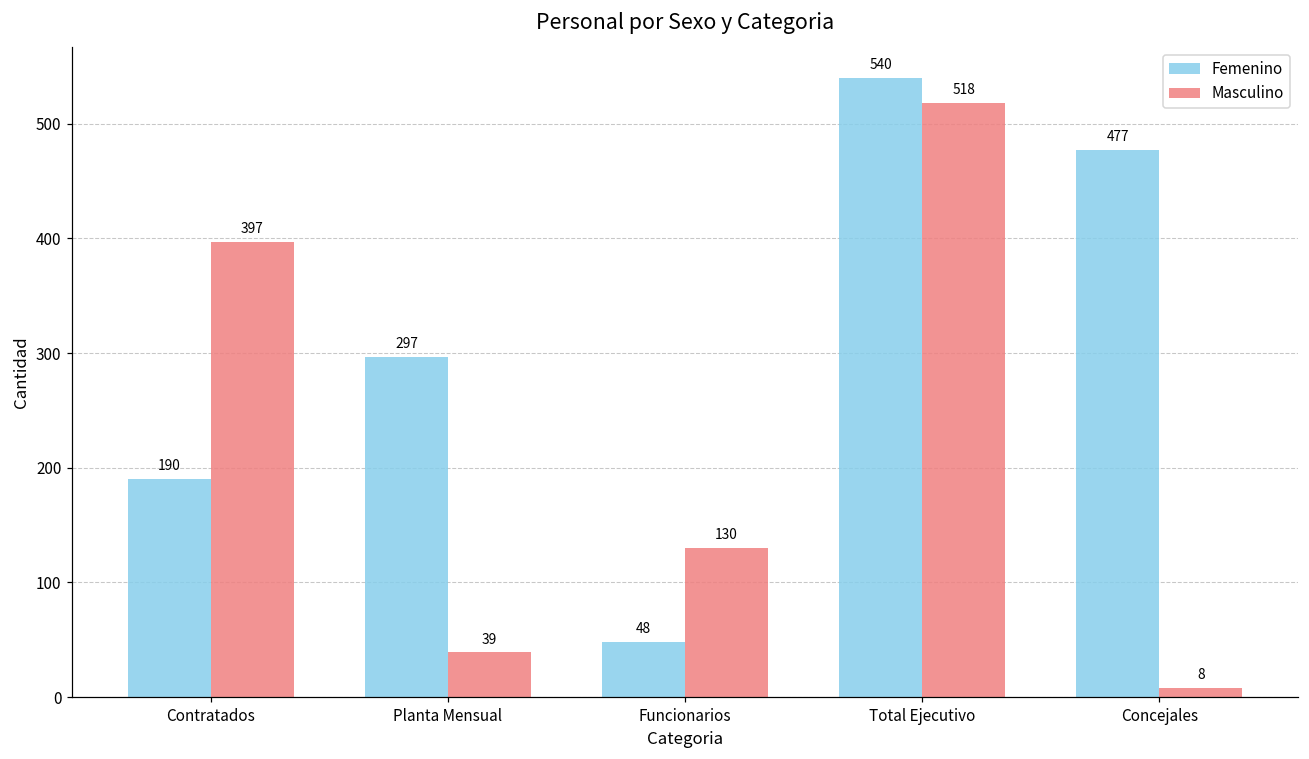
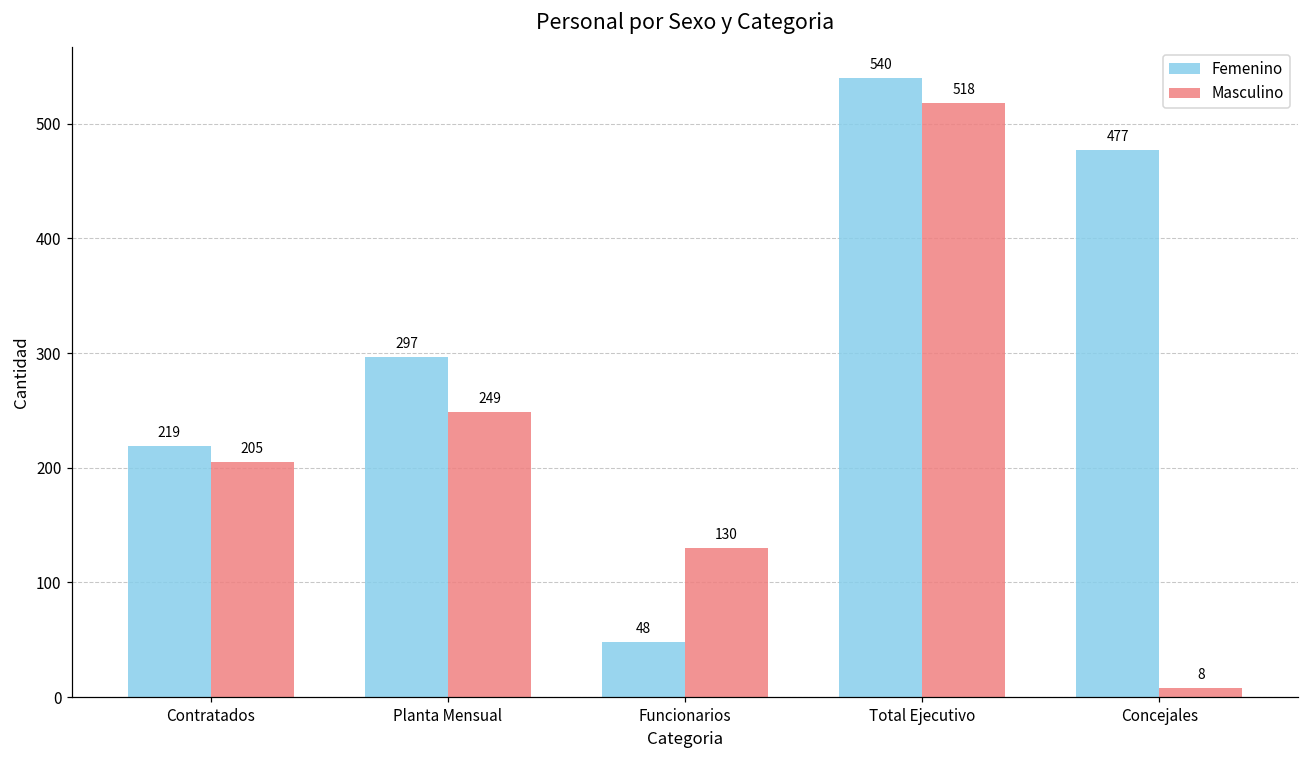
Femenino, Contratados: 190 -> 219
Masculino, Contratados: 397 -> 205
Masculino, Planta Mensual: 39 -> 249
